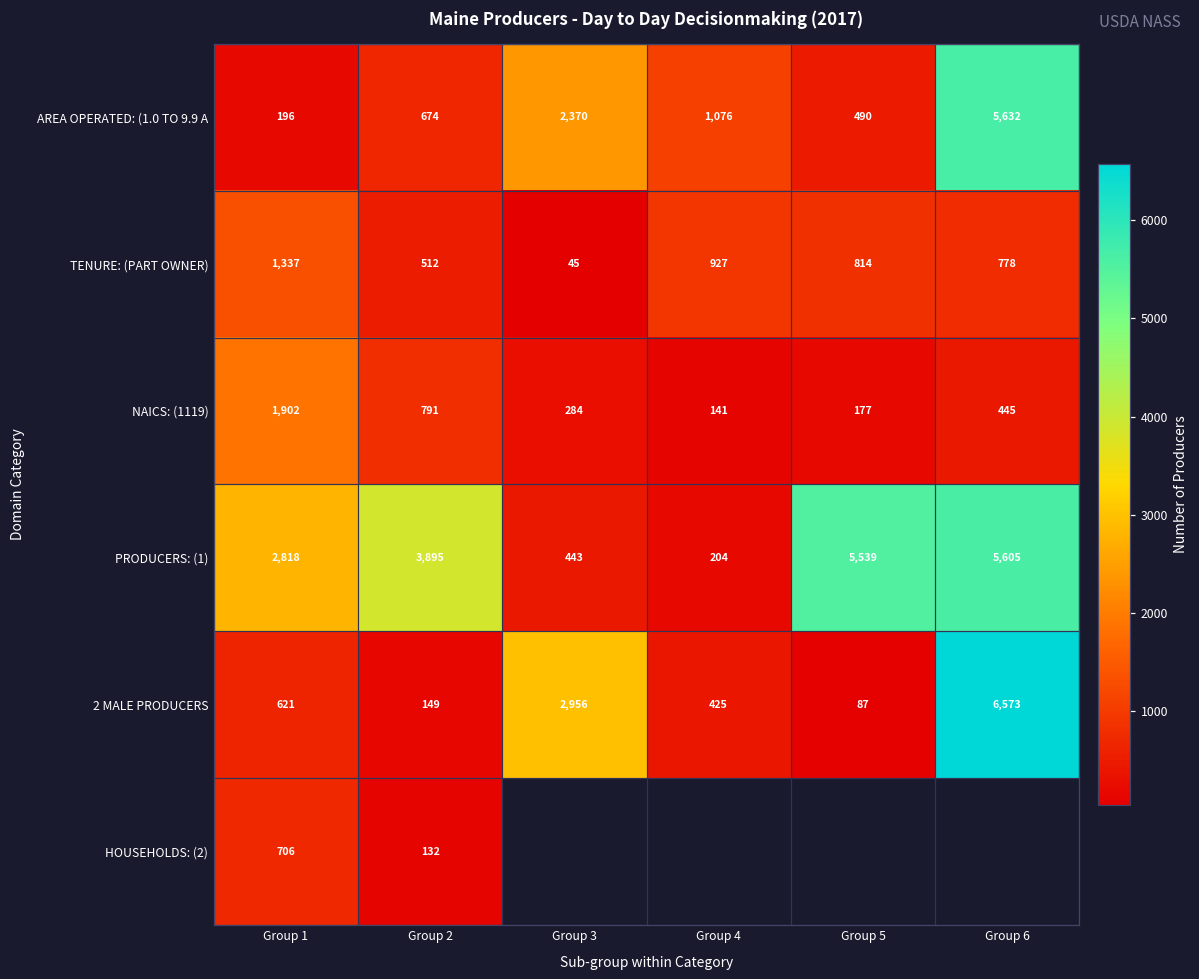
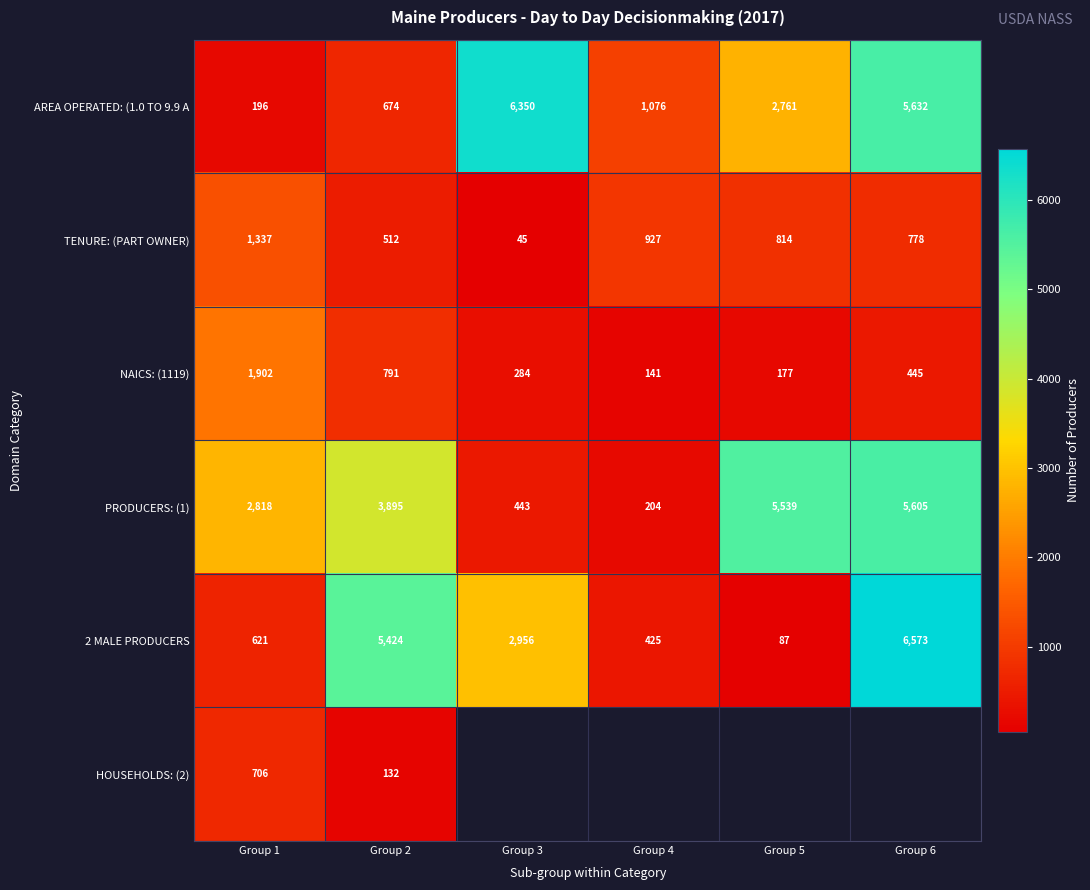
AREA OPERATED: (1.0 TO 9.9 A, Group 3: 2,370 -> 6,350
AREA OPERATED: (1.0 TO 9.9 A, Group 5: 490 -> 2,761
2 MALE PRODUCERS, Group 2: 149 -> 5,424
